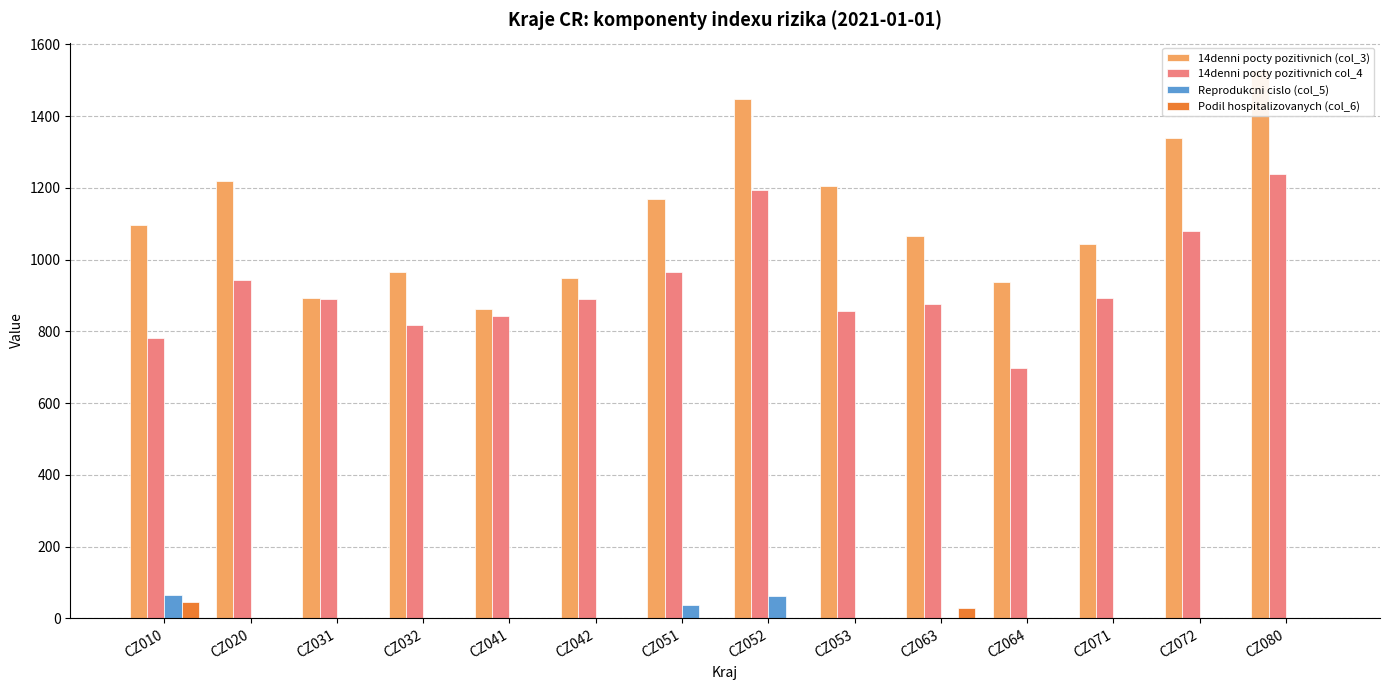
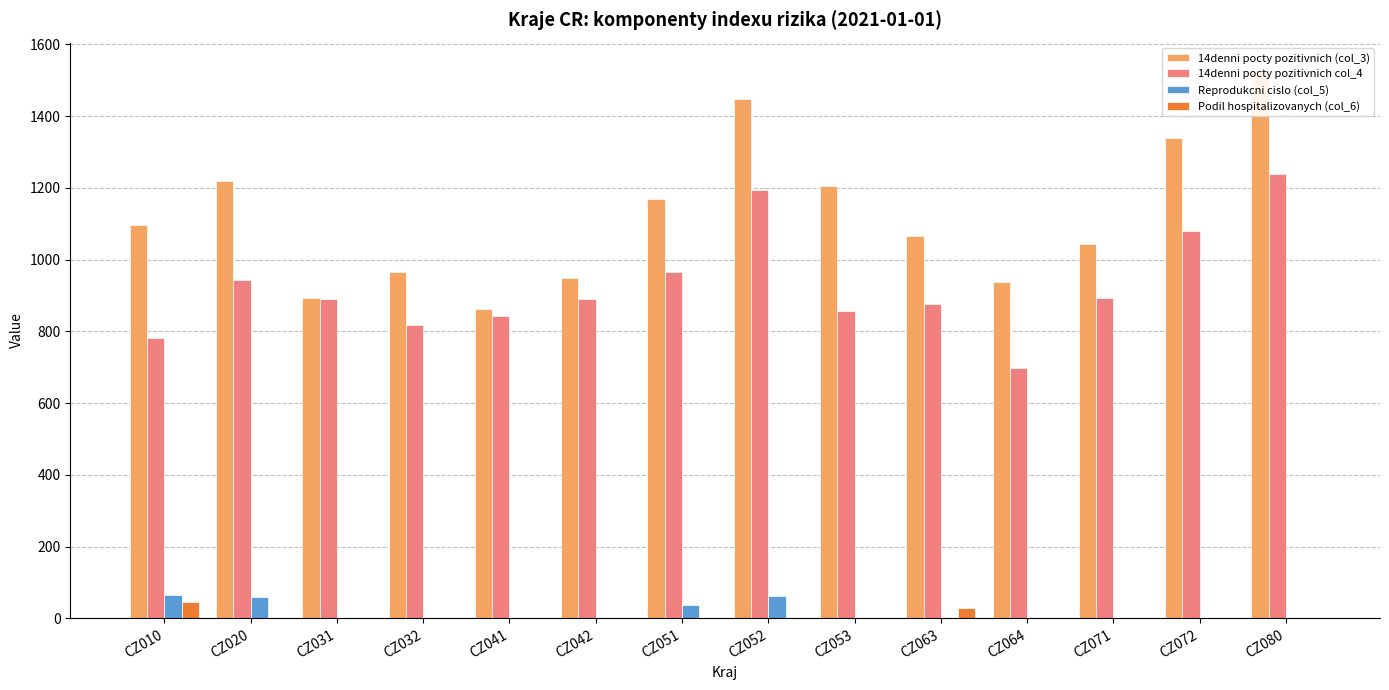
Reprodukcni cislo (col_5), CZ020: 0 -> 60
